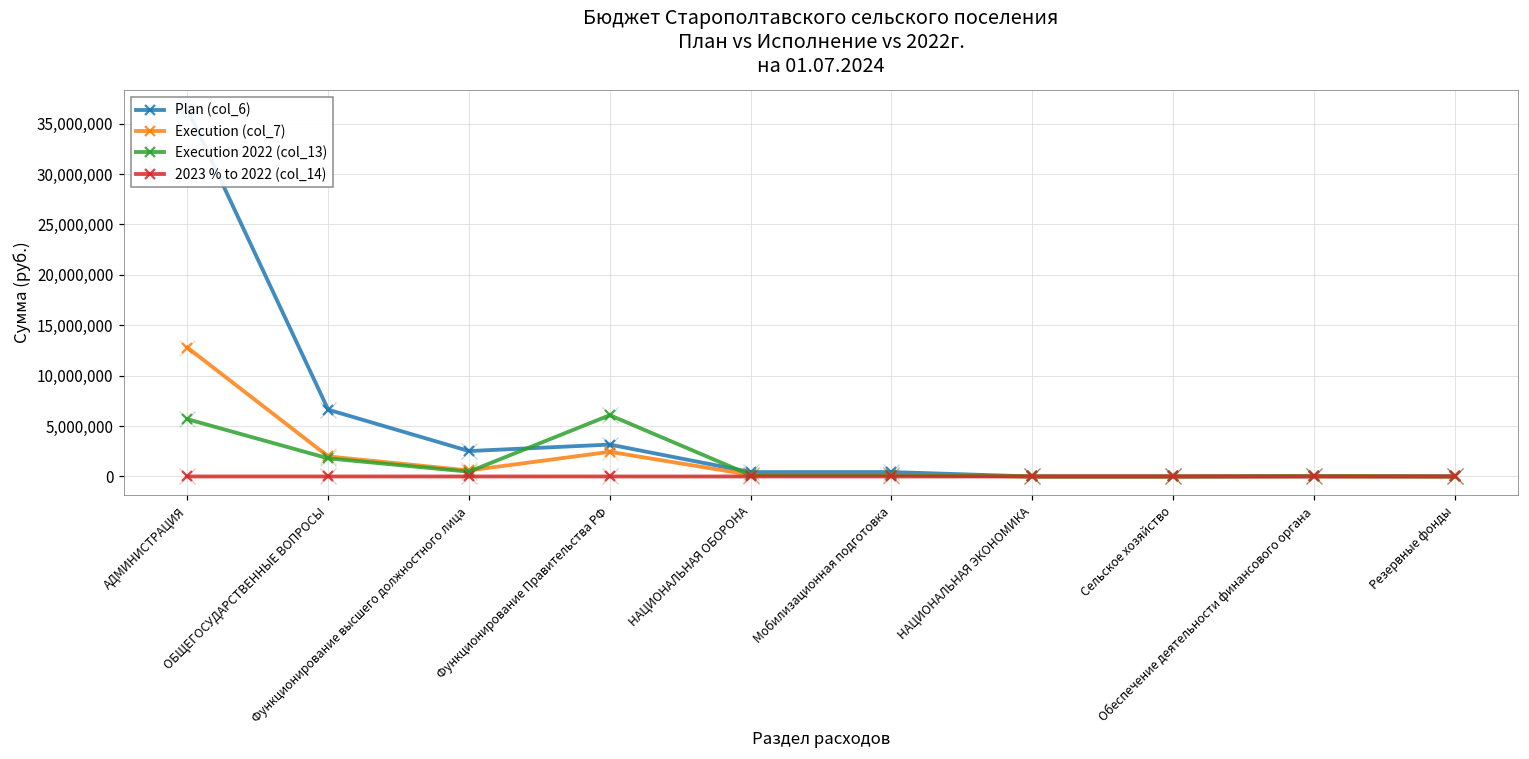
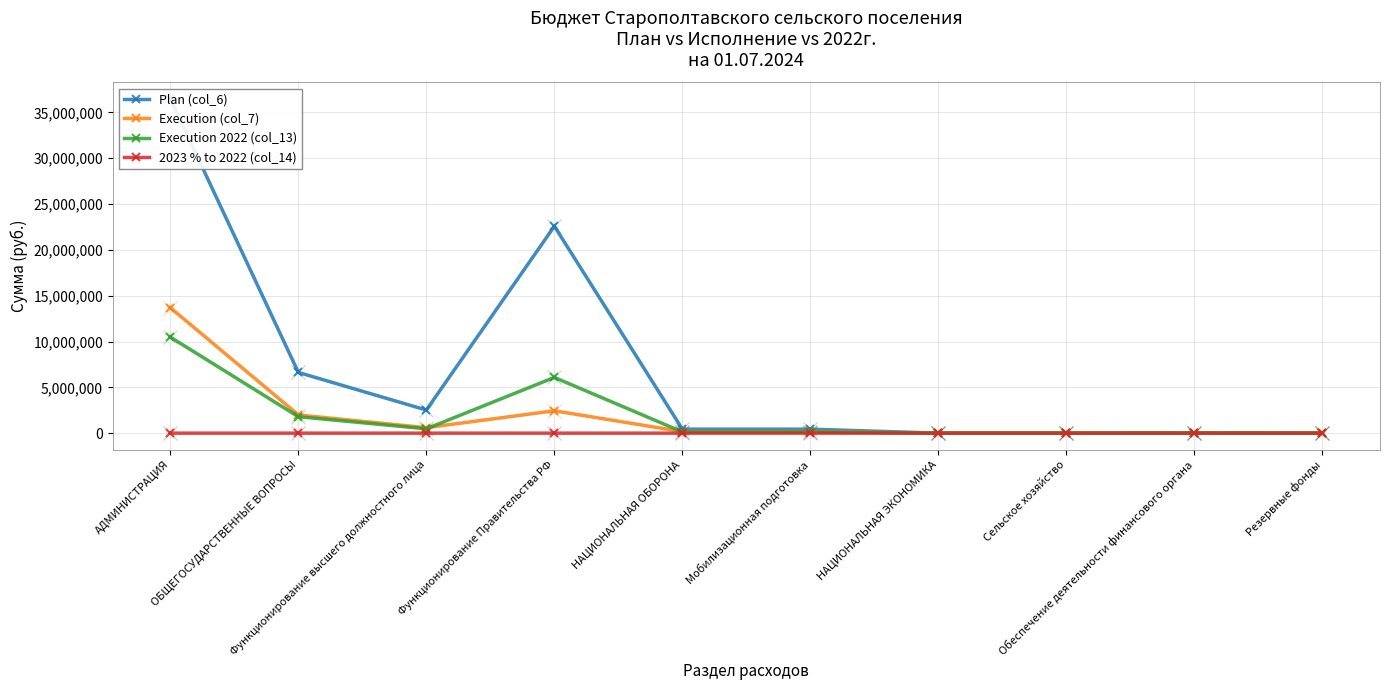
Execution (col_7), АДМИНИСТРАЦИЯ: 13,000,000 -> 14,000,000
Execution 2022 (col_13), АДМИНИСТРАЦИЯ: 6,000,000 -> 10,000,000
Plan (col_6), Функционирование Правительства РФ: 3,000,000 -> 23,000,000
